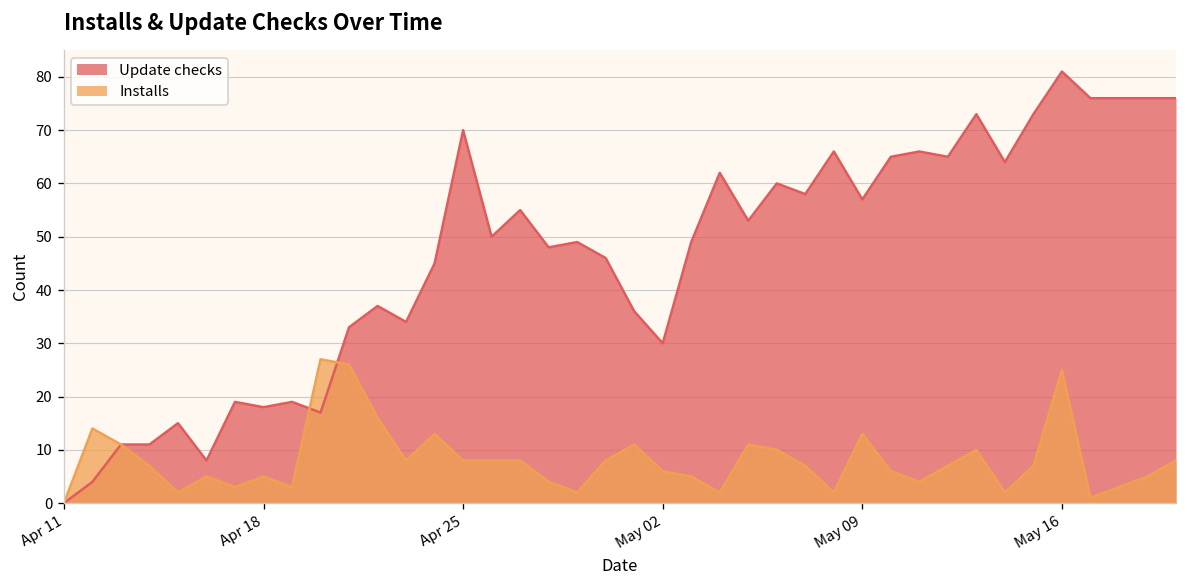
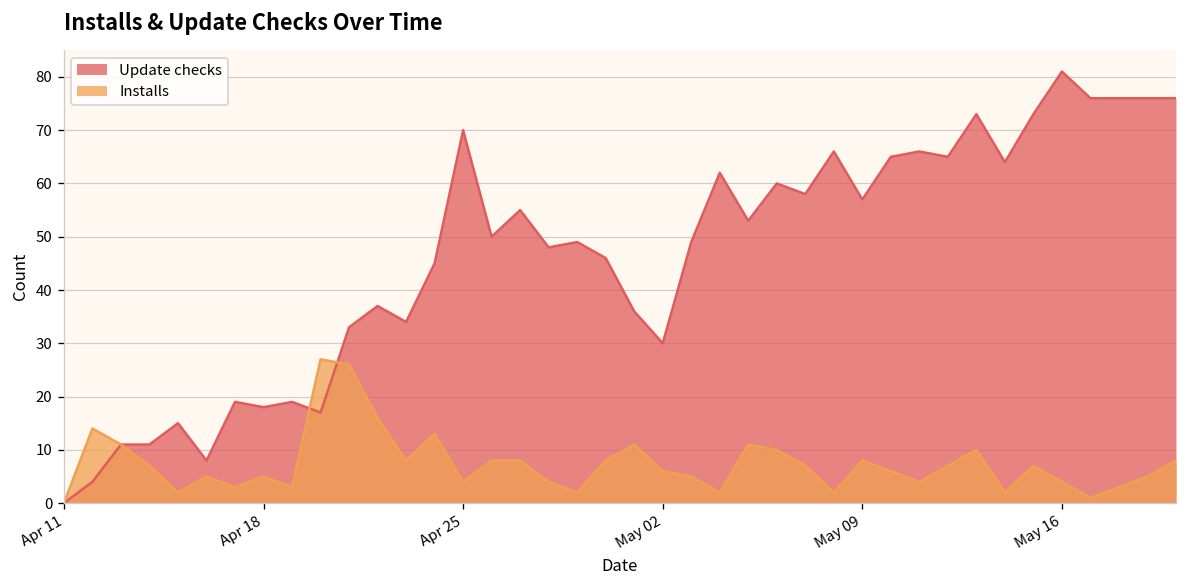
Installs, Apr 25: 8 -> 4
Installs, May 09: 13 -> 8
Installs, May 16: 25 -> 4
